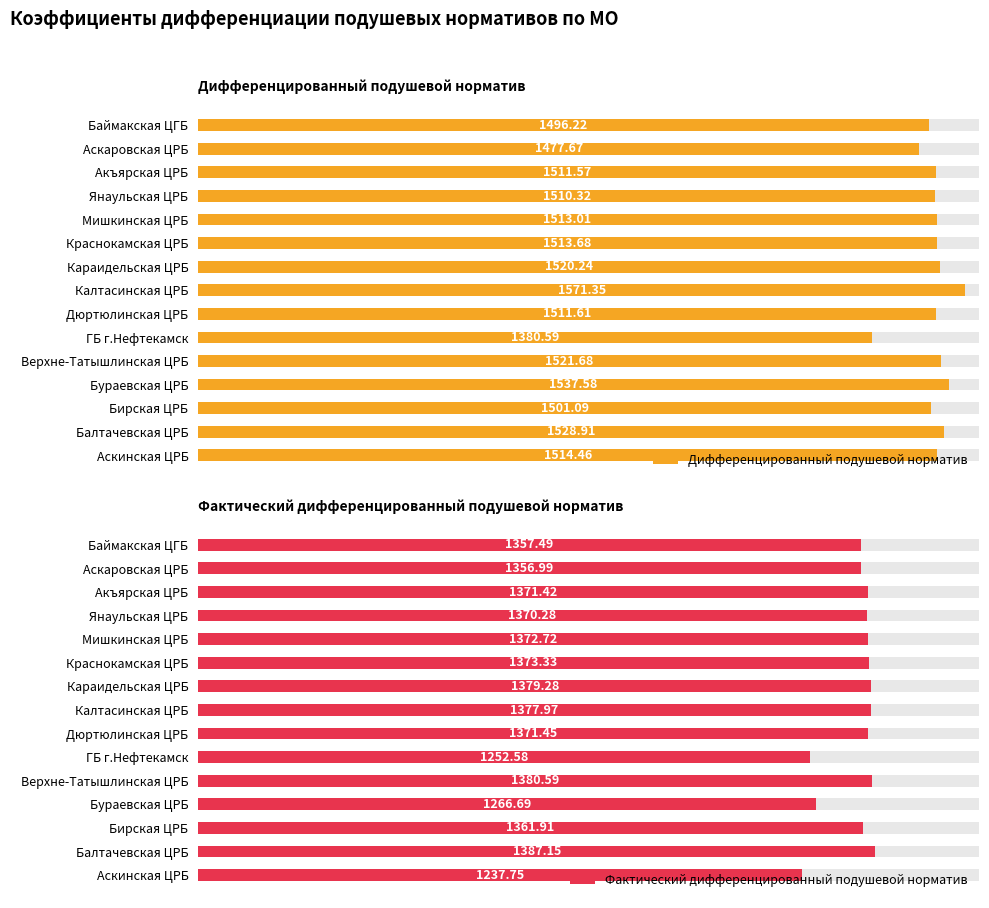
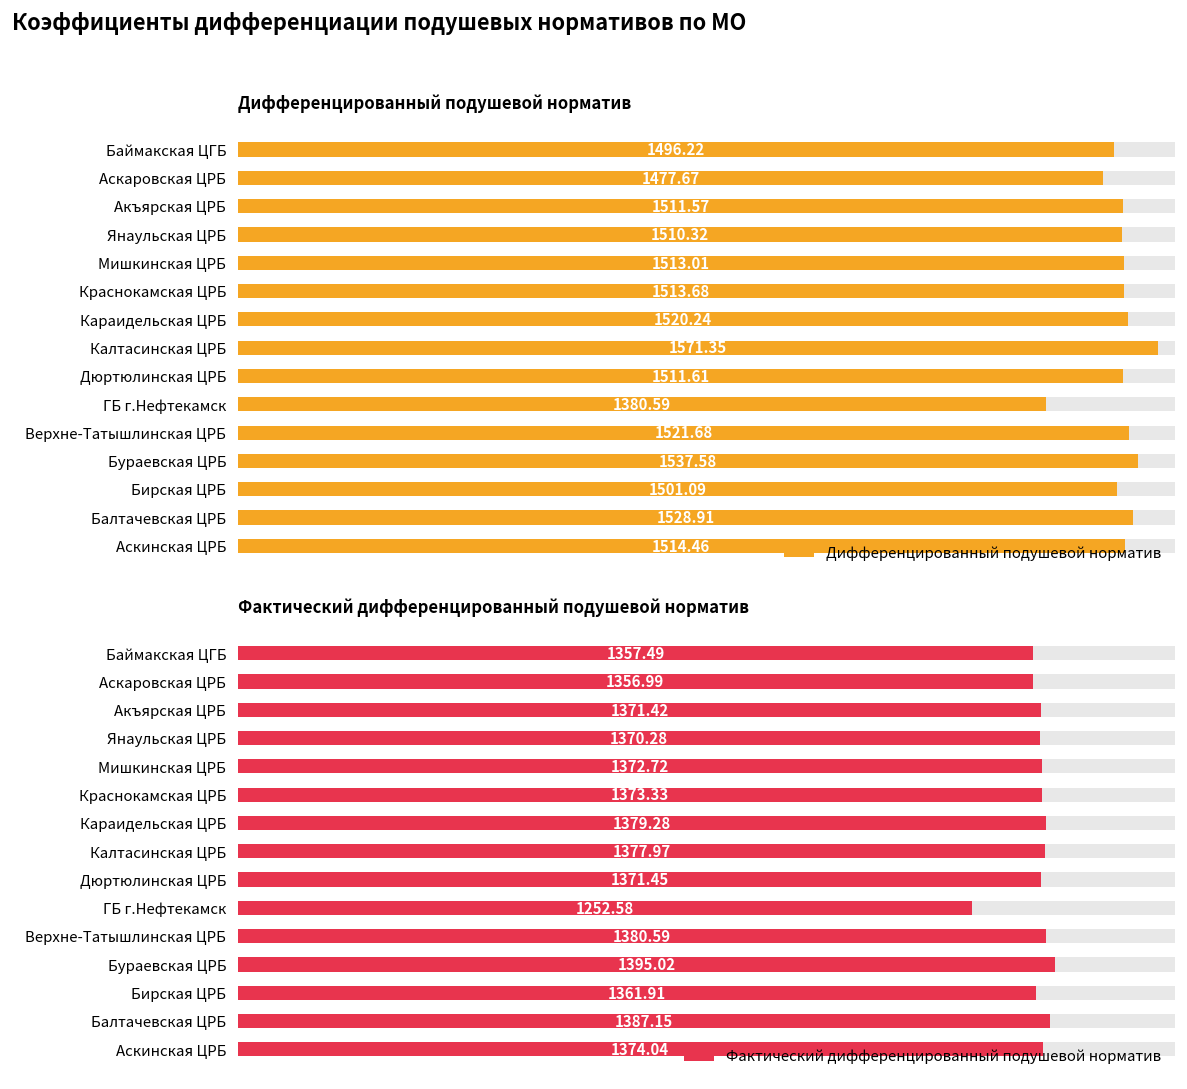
Фактический дифференцированный подушевой норматив, Фактический дифференцированный подушевой норматив, Бураевская ЦРБ: 1266.69 -> 1395.02
Фактический дифференцированный подушевой норматив, Фактический дифференцированный подушевой норматив, Аскинская ЦРБ: 1237.75 -> 1374.04
